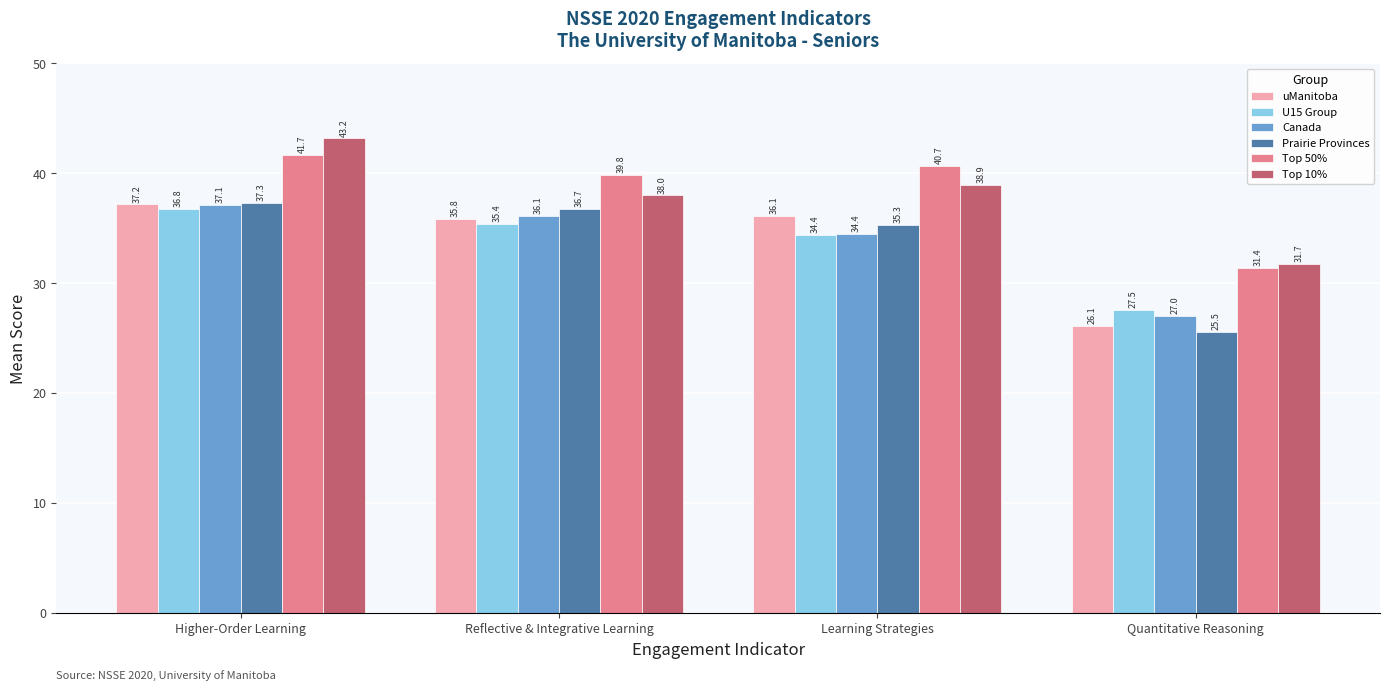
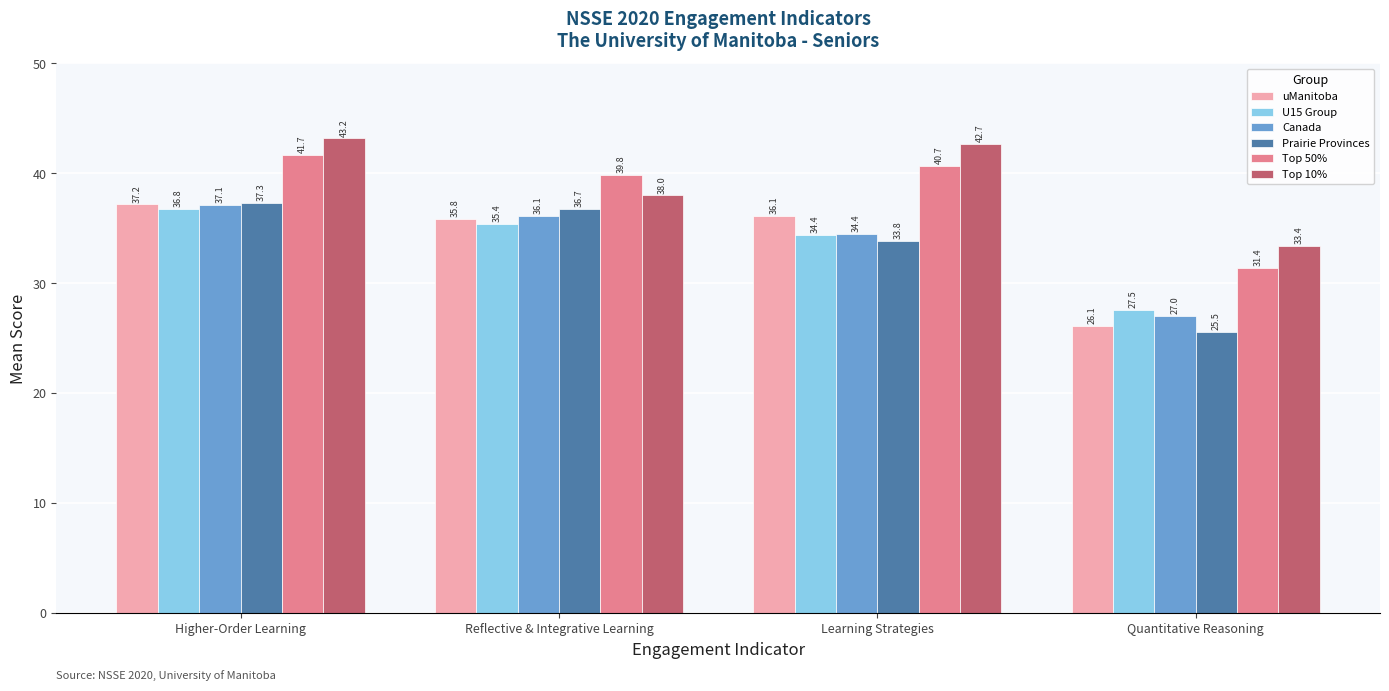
Prairie Provinces, Learning Strategies: 35.3 -> 33.8
Top 10%, Learning Strategies: 38.9 -> 42.7
Top 10%, Quantitative Reasoning: 31.7 -> 33.4
